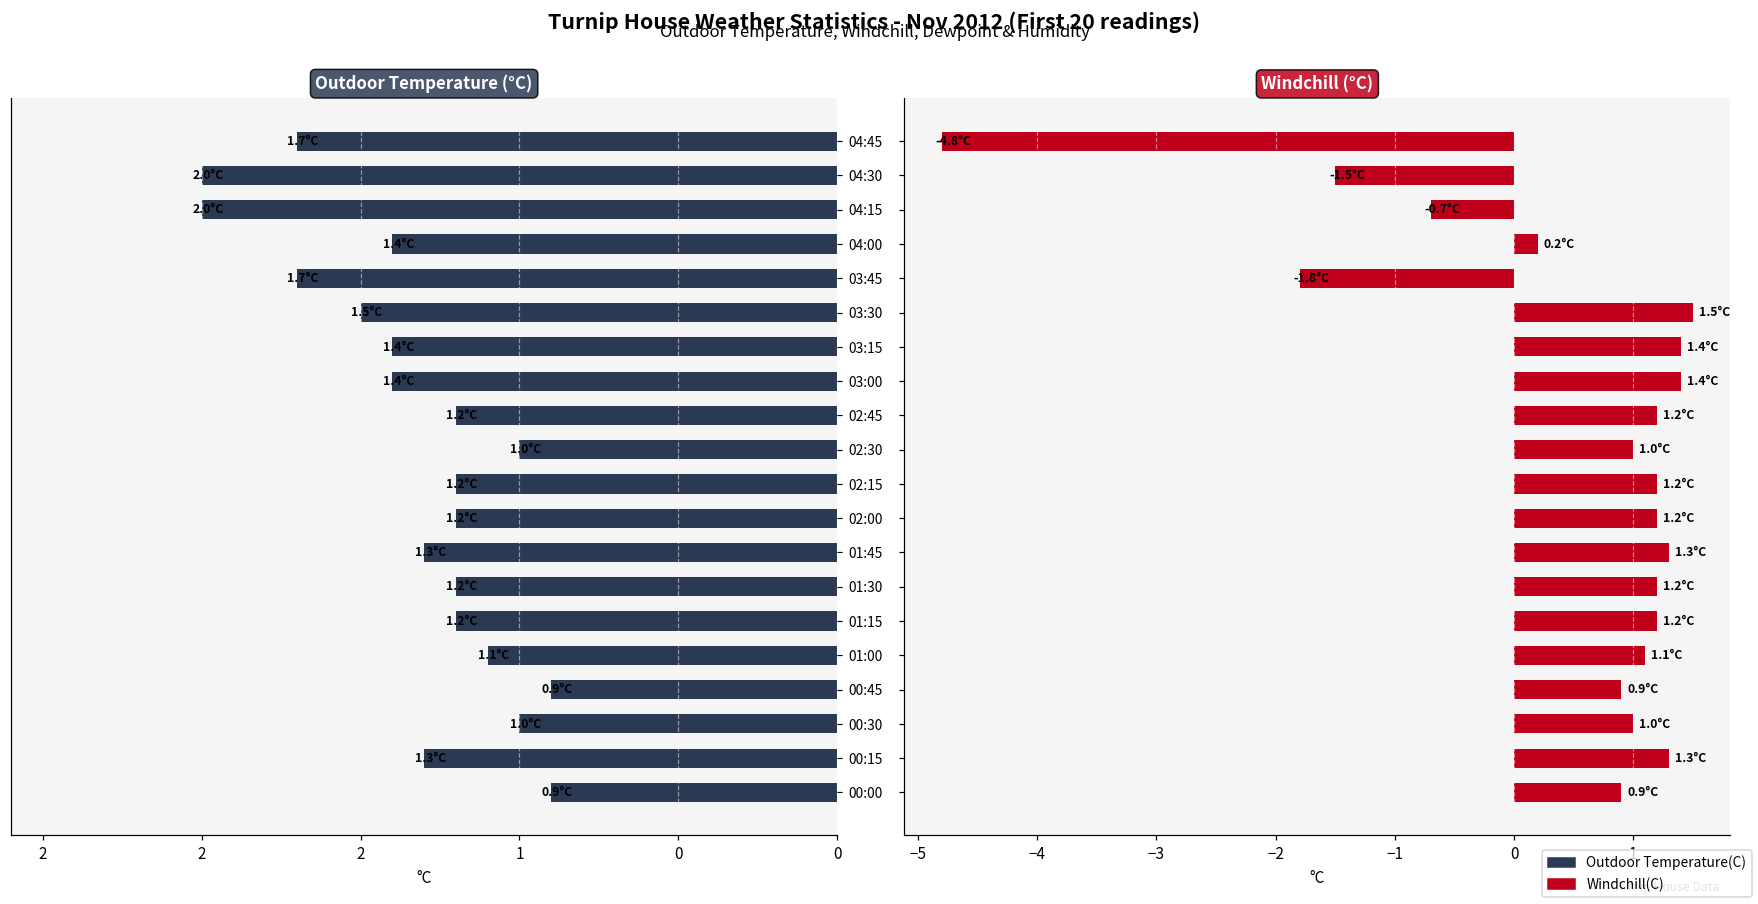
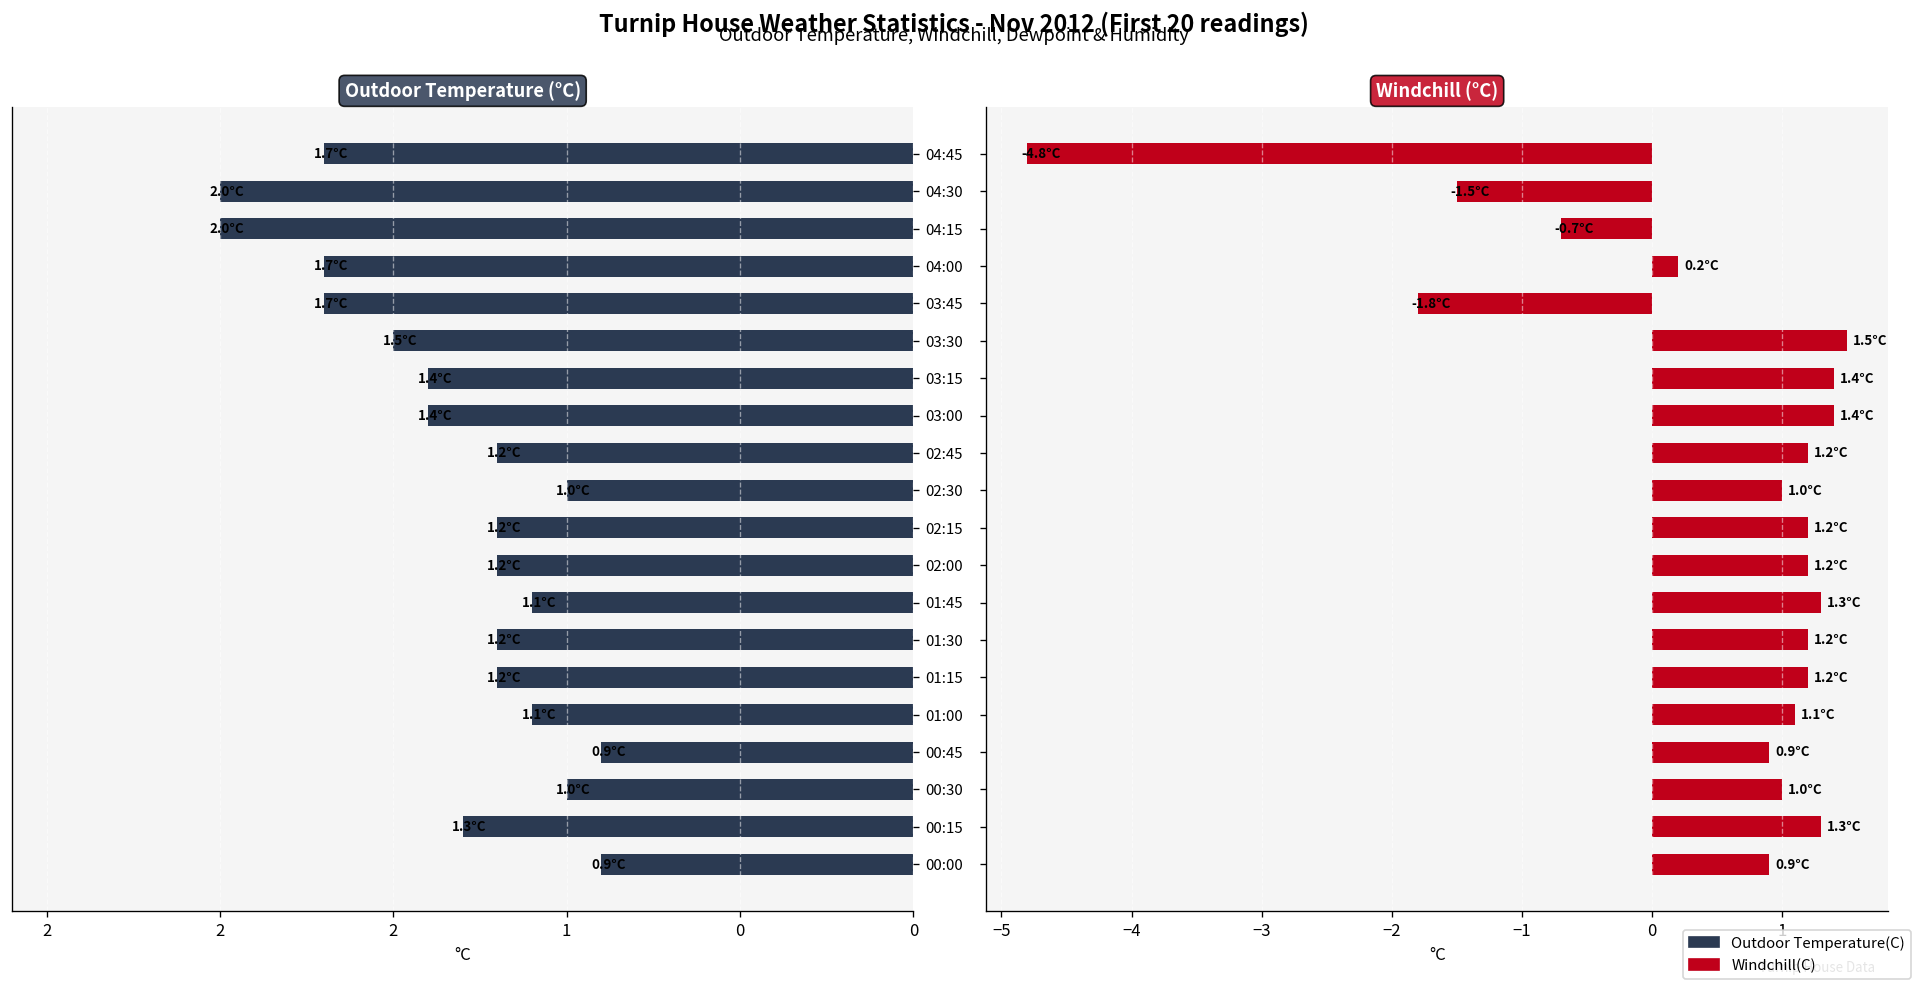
Outdoor Temperature (°C), 04:00: 1.4°C -> 1.7°C
Outdoor Temperature (°C), 01:45: 1.3°C -> 1.1°C
